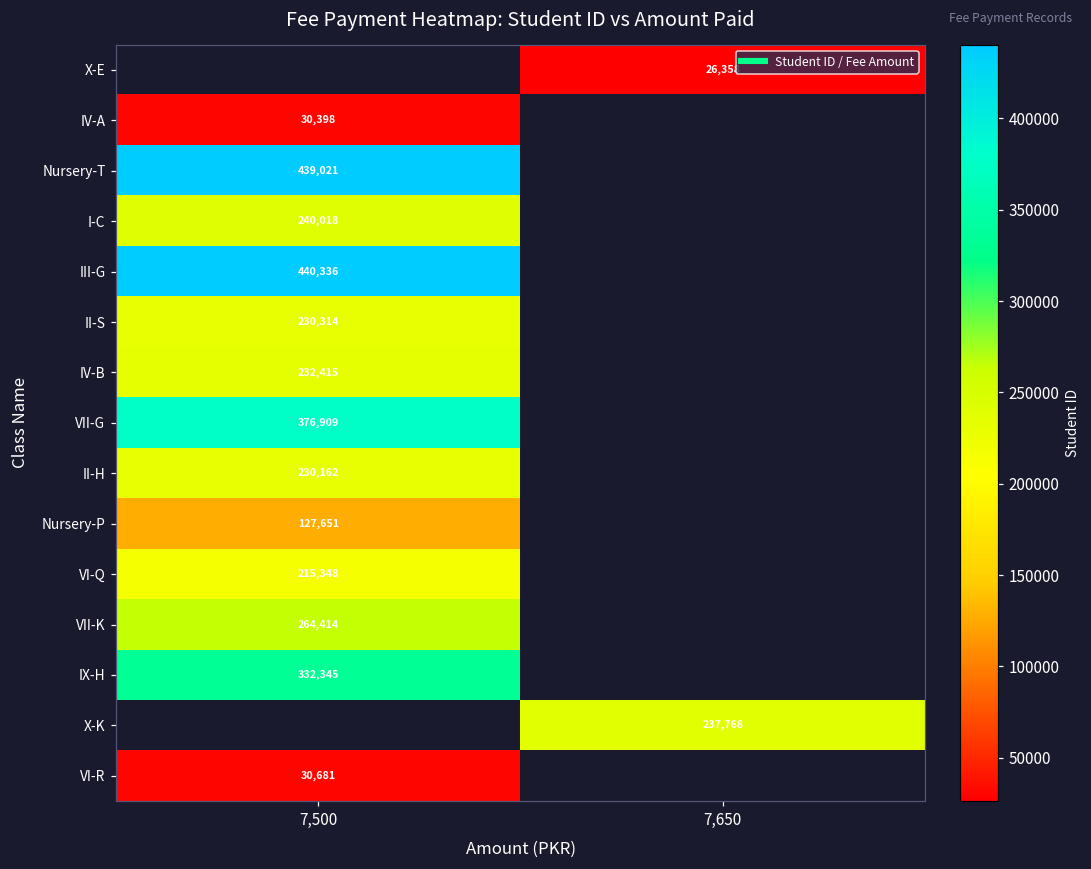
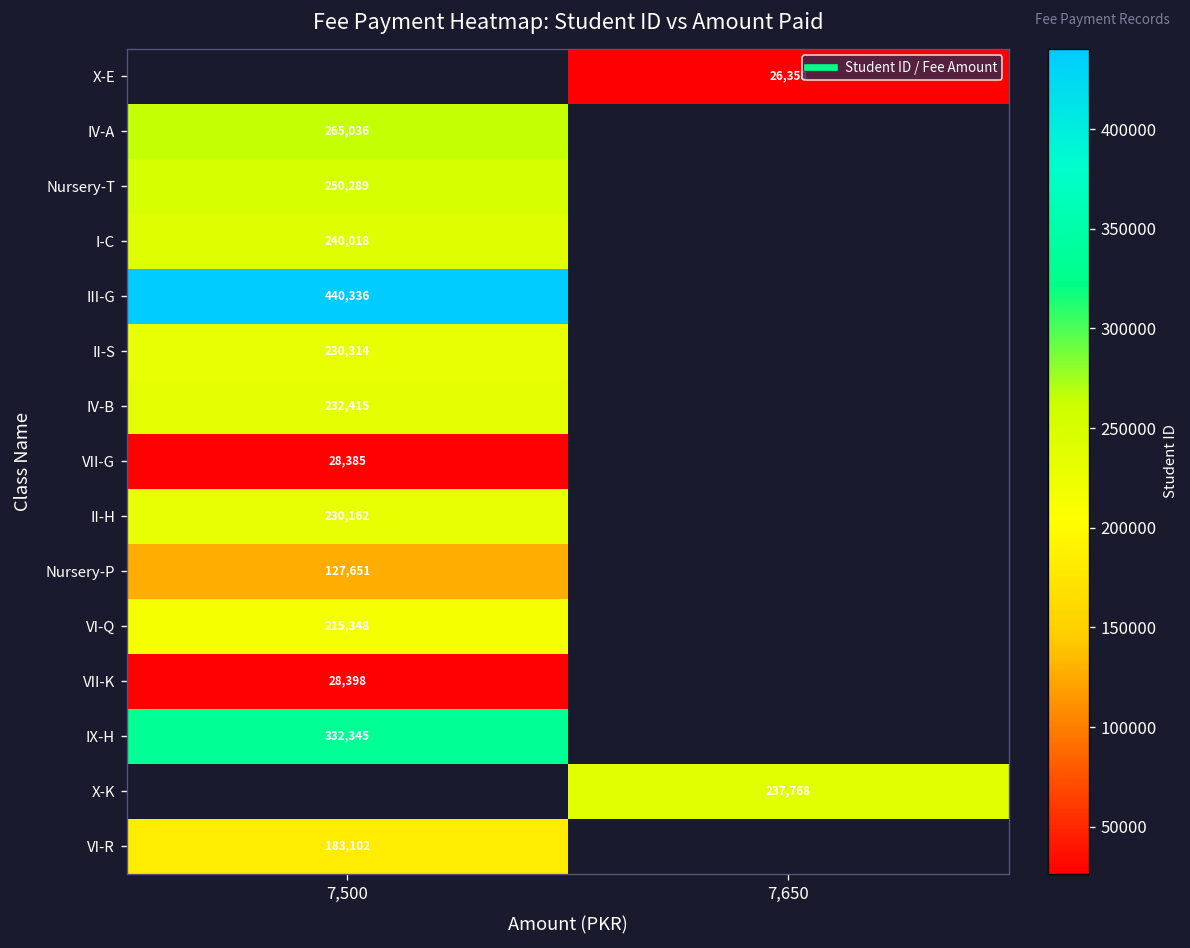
IV-A, 7,500: 30,398 -> 265,036
Nursery-T, 7,500: 439,021 -> 250,289
VII-G, 7,500: 376,909 -> 28,385
VII-K, 7,500: 264,414 -> 28,398
VI-R, 7,500: 30,681 -> 183,102
